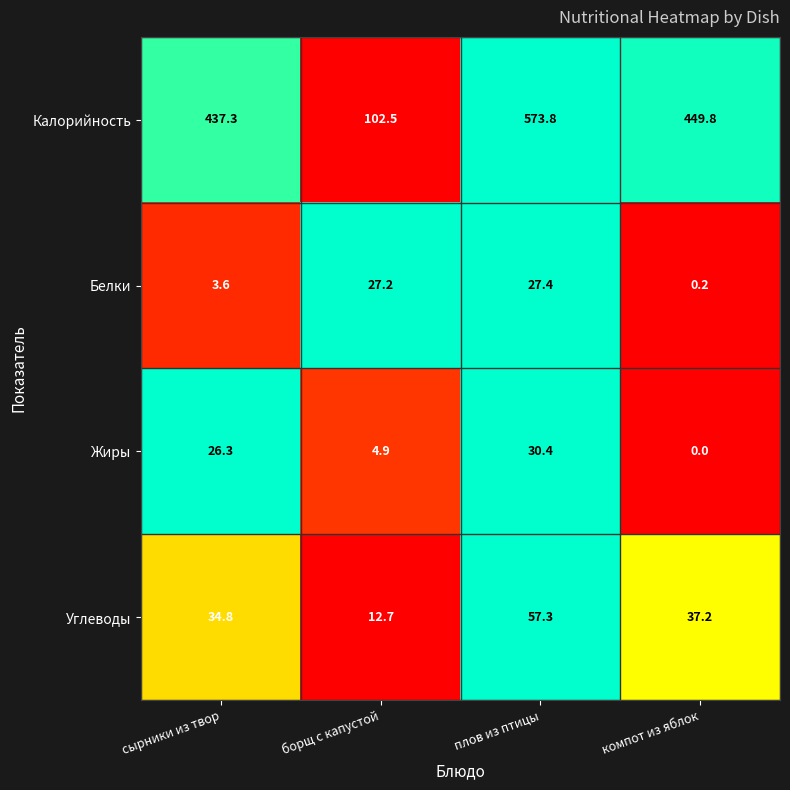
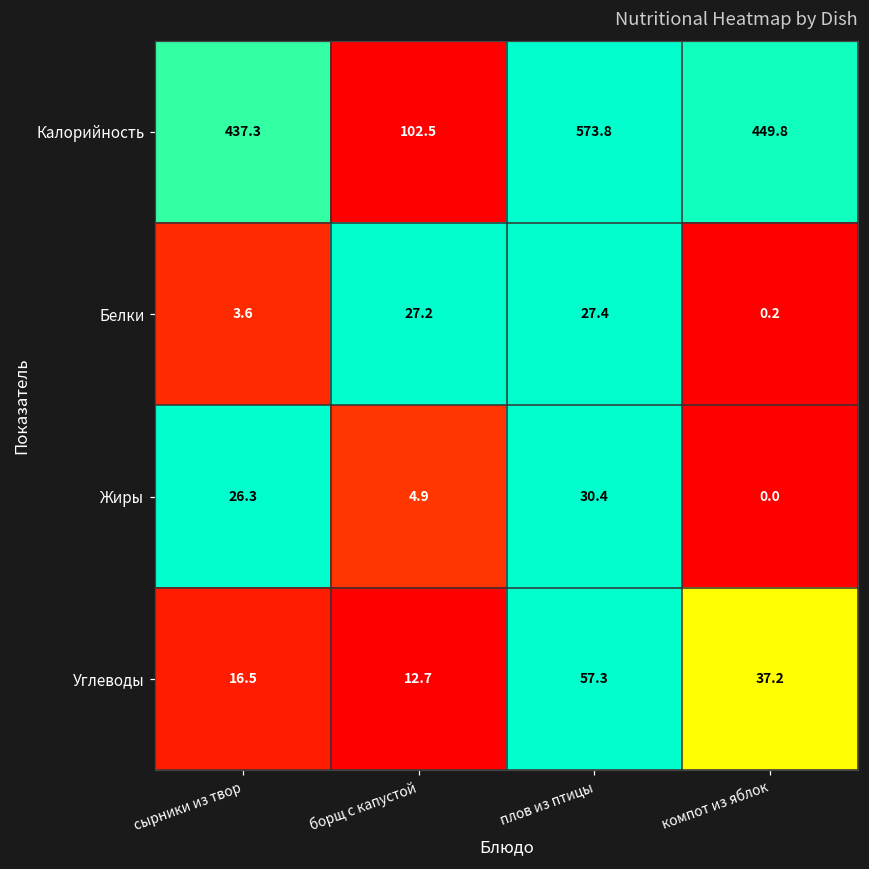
Углеводы, сырники из твор: 34.8 -> 16.5
